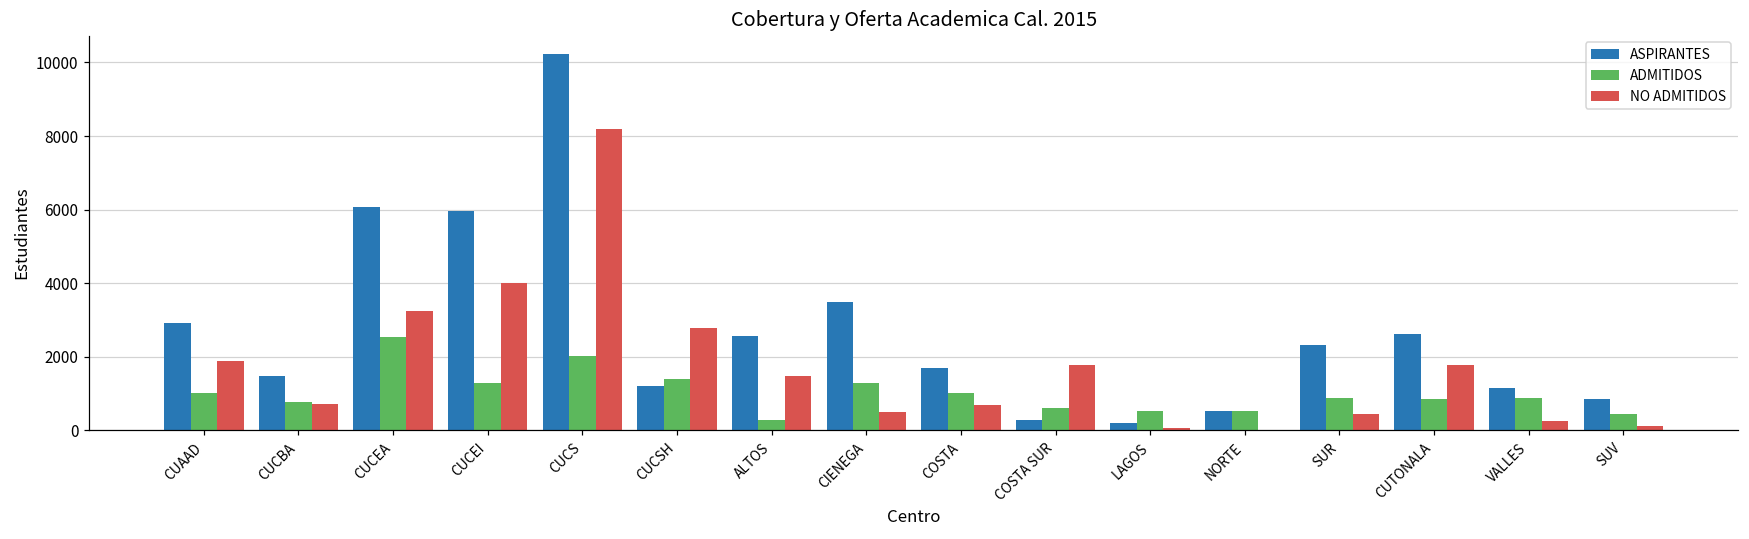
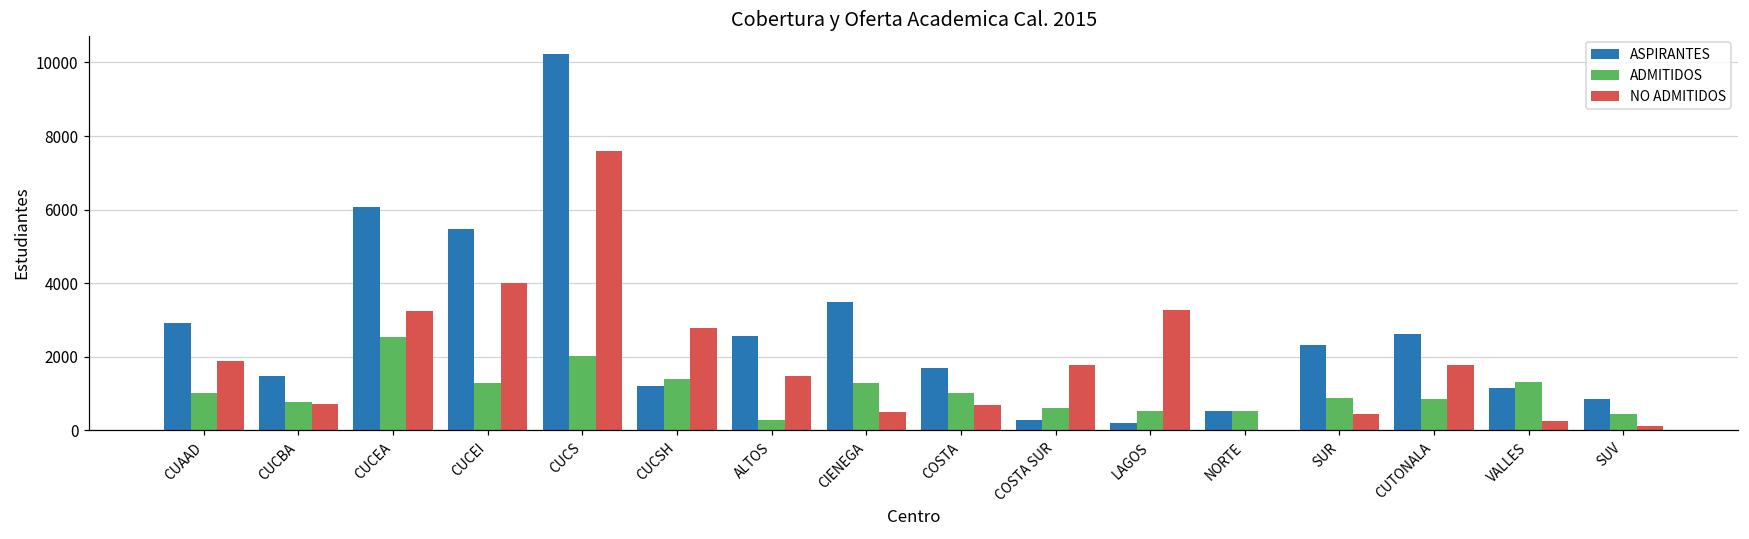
ASPIRANTES, CUCEI: 6000 -> 5500
NO ADMITIDOS, CUCS: 8200 -> 7600
NO ADMITIDOS, LAGOS: 100 -> 3300
ADMITIDOS, VALLES: 900 -> 1300
